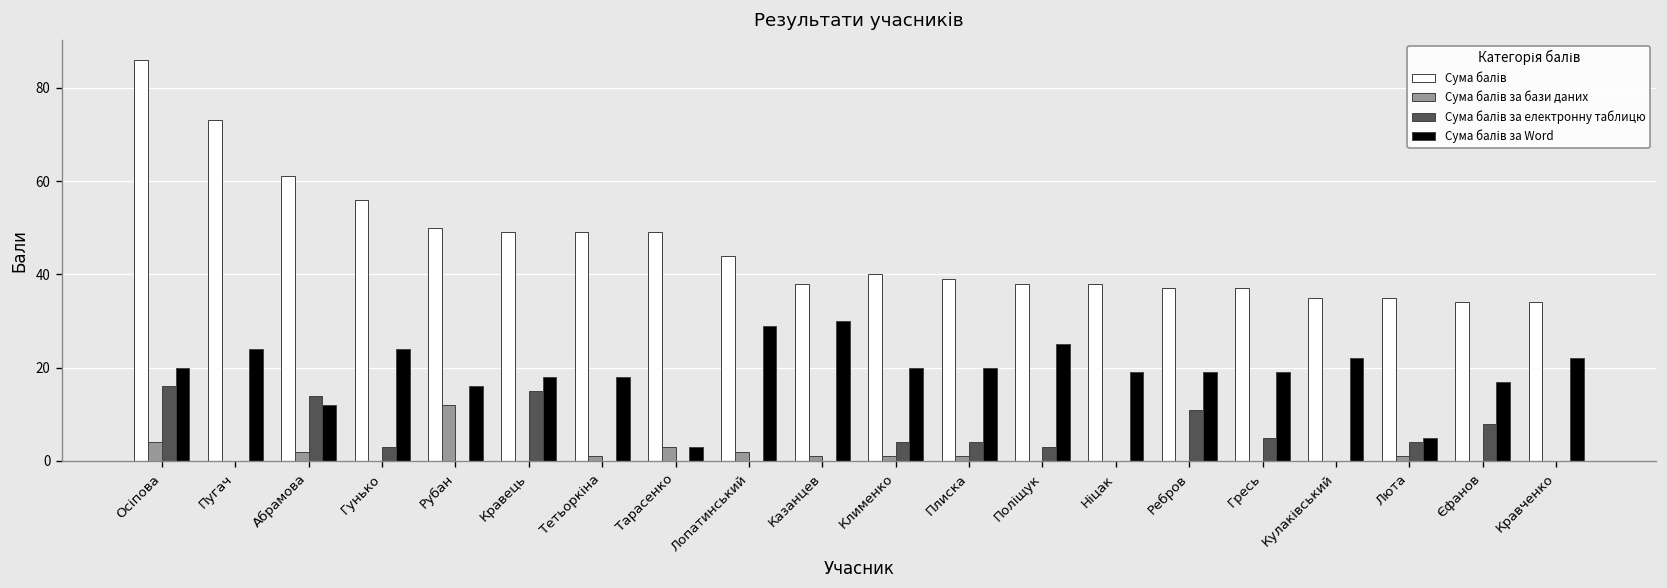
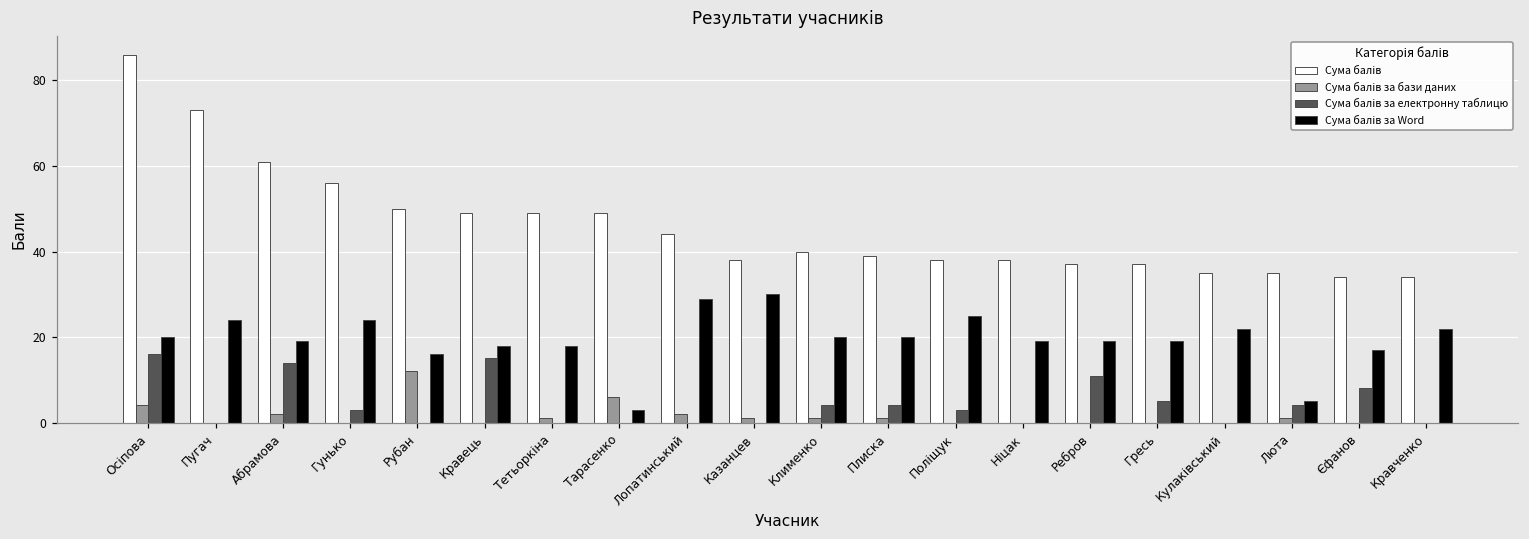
Cума балів за Word, Абрамова: 12 -> 19
Сума балів за бази даних, Тарасенко: 3 -> 6
